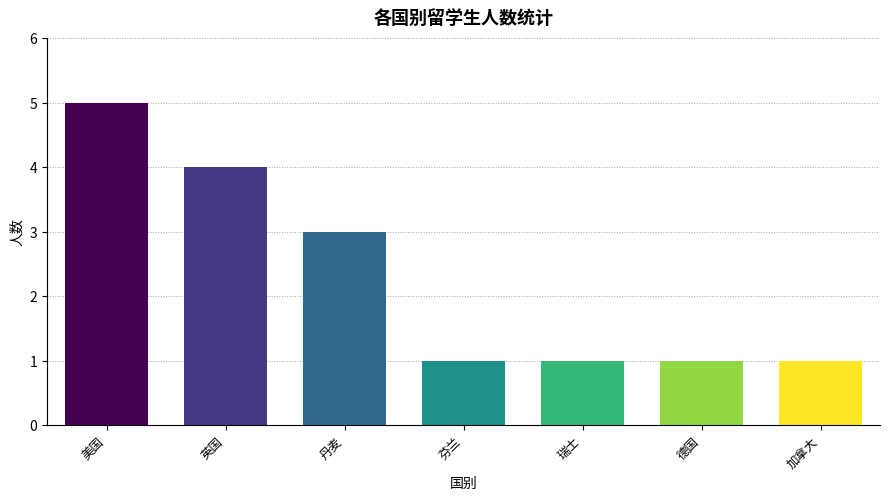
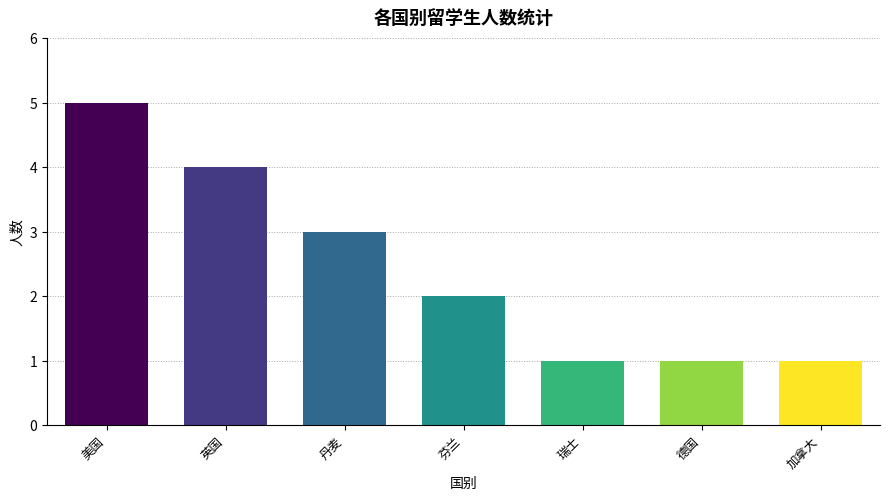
芬兰: 1 -> 2
